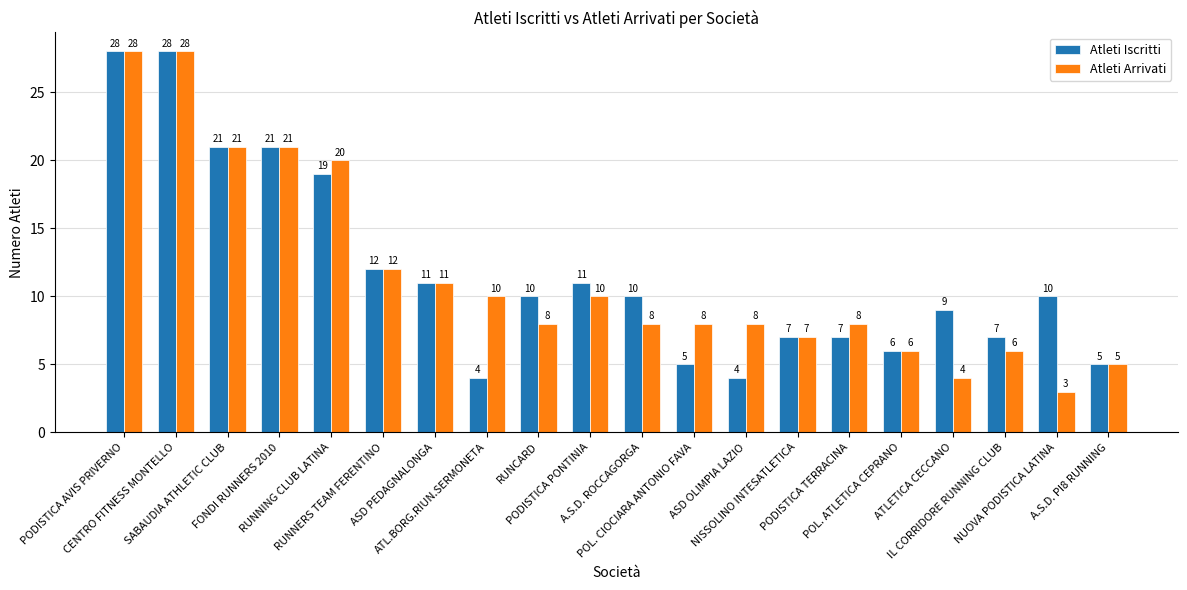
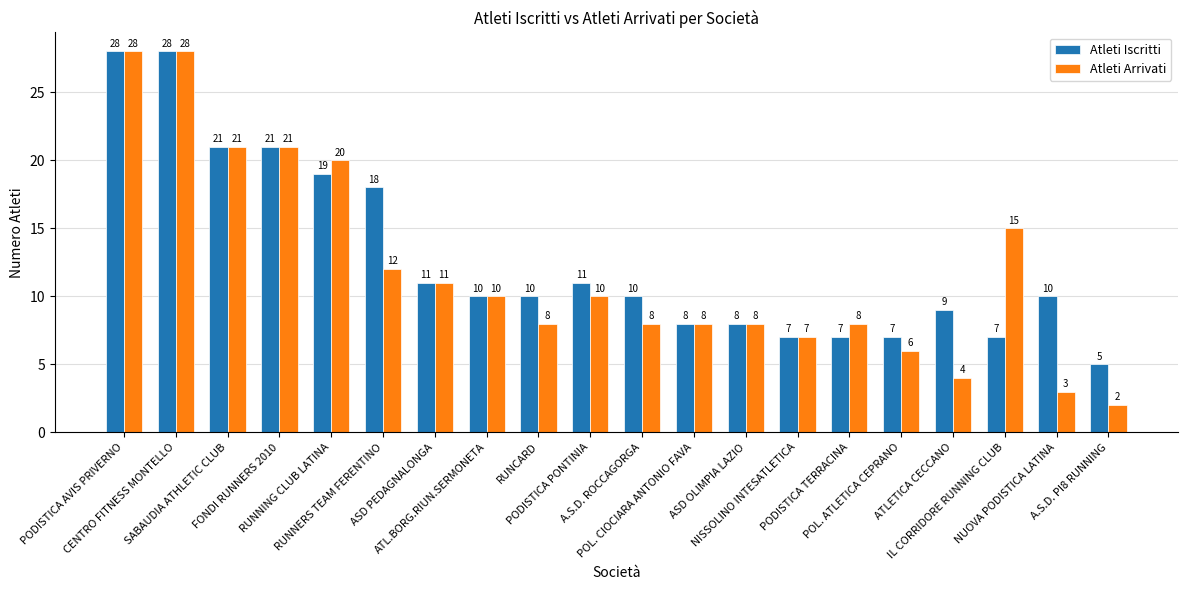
Atleti Iscritti, RUNNERS TEAM FERENTINO: 12 -> 18
Atleti Iscritti, ATL.BORG.RIUN.SERMONETA: 4 -> 10
Atleti Iscritti, POL. CIOCIARA ANTONIO FAVA: 5 -> 8
Atleti Iscritti, ASD OLIMPIA LAZIO: 4 -> 8
Atleti Iscritti, POL. ATLETICA CEPRANO: 6 -> 7
Atleti Arrivati, IL CORRIDORE RUNNING CLUB: 6 -> 15
Atleti Arrivati, A.S.D. PI8 RUNNING: 5 -> 2
